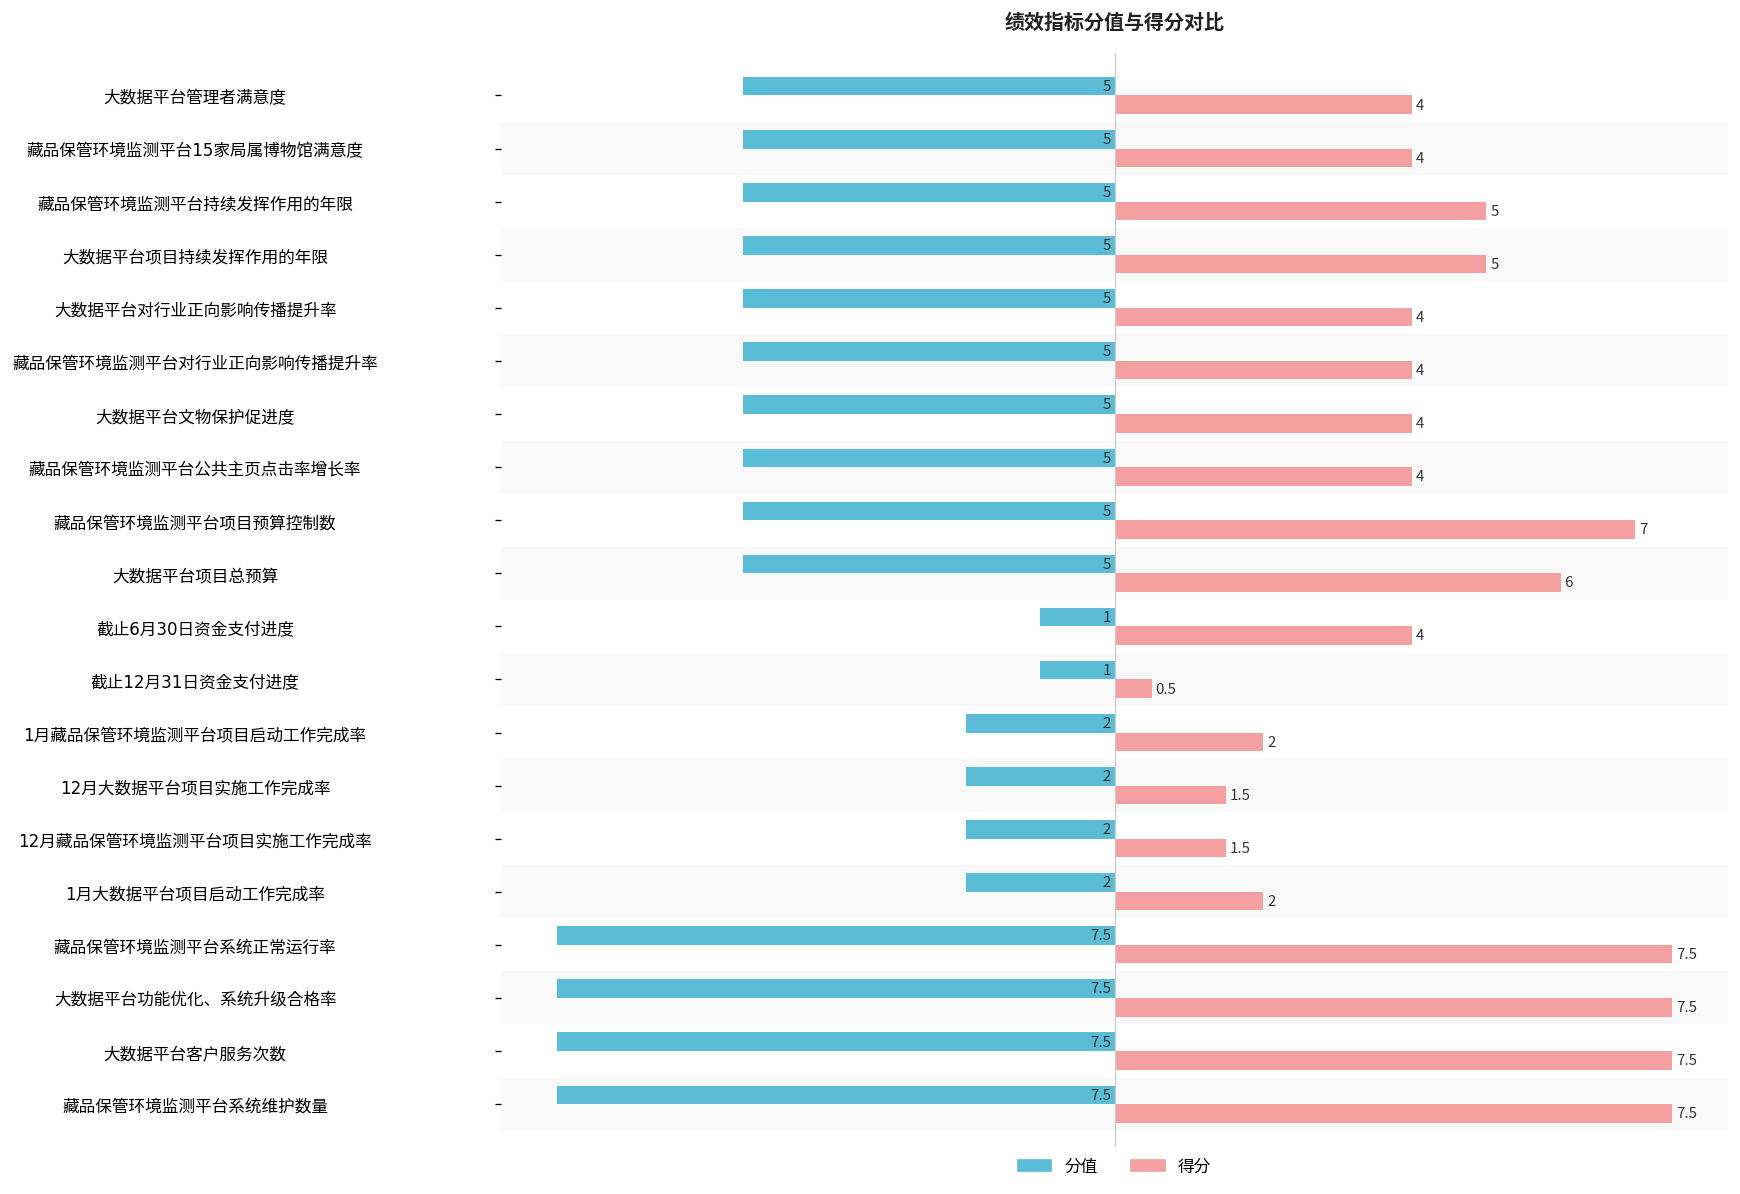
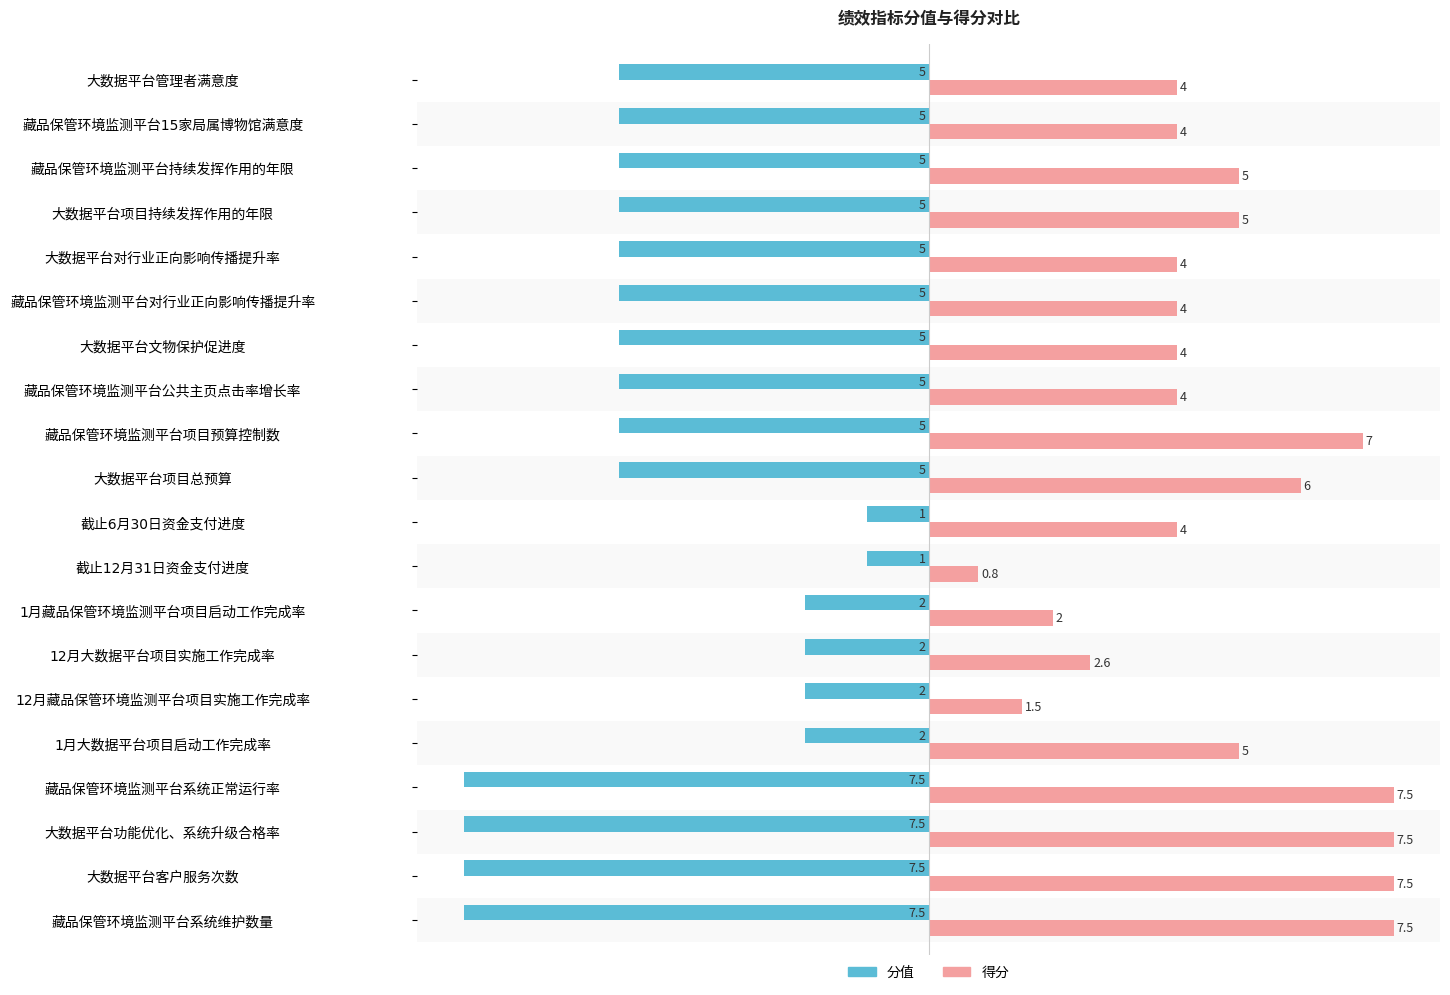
得分, 截止12月31日资金支付进度: 0.5 -> 0.8
得分, 12月大数据平台项目实施工作完成率: 1.5 -> 2.6
得分, 1月大数据平台项目启动工作完成率: 2 -> 5
